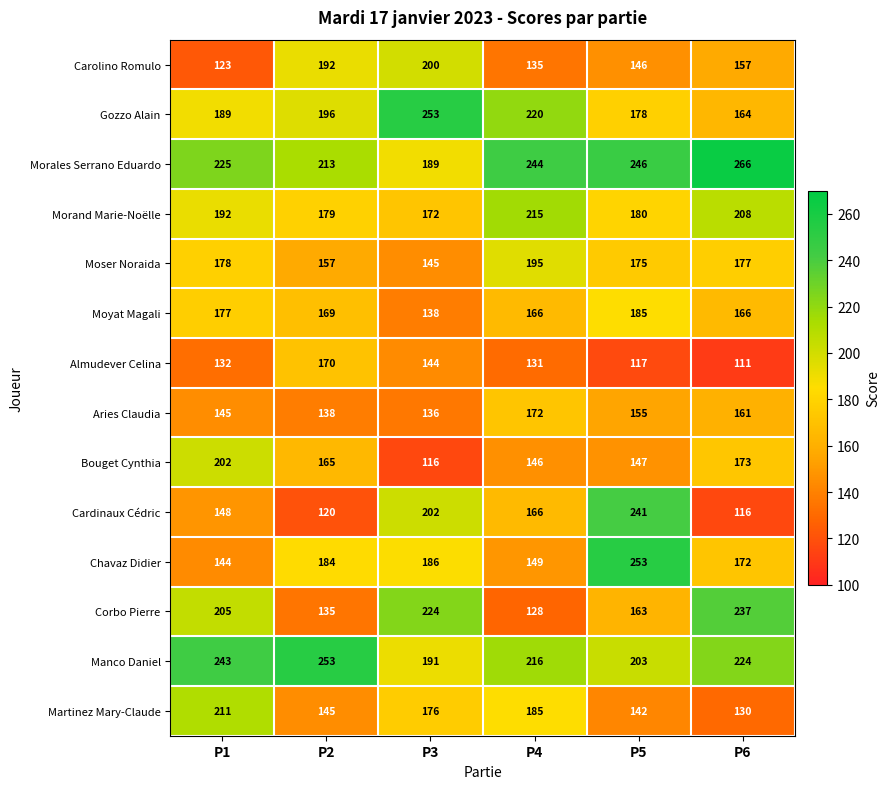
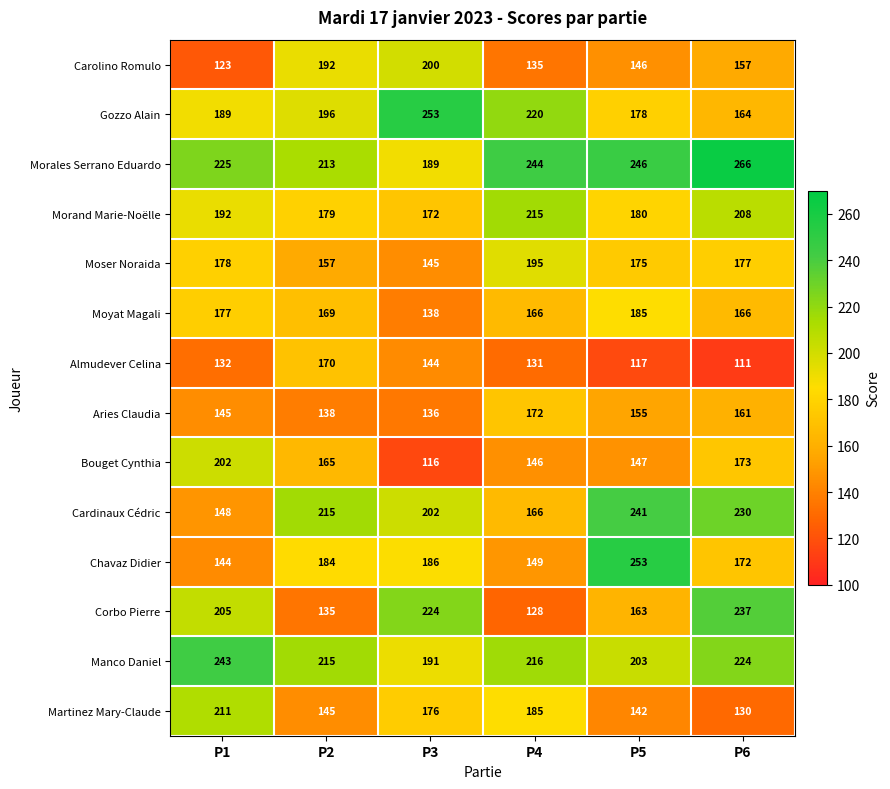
Cardinaux Cédric, P2: 120 -> 215
Cardinaux Cédric, P6: 116 -> 230
Manco Daniel, P2: 253 -> 215
